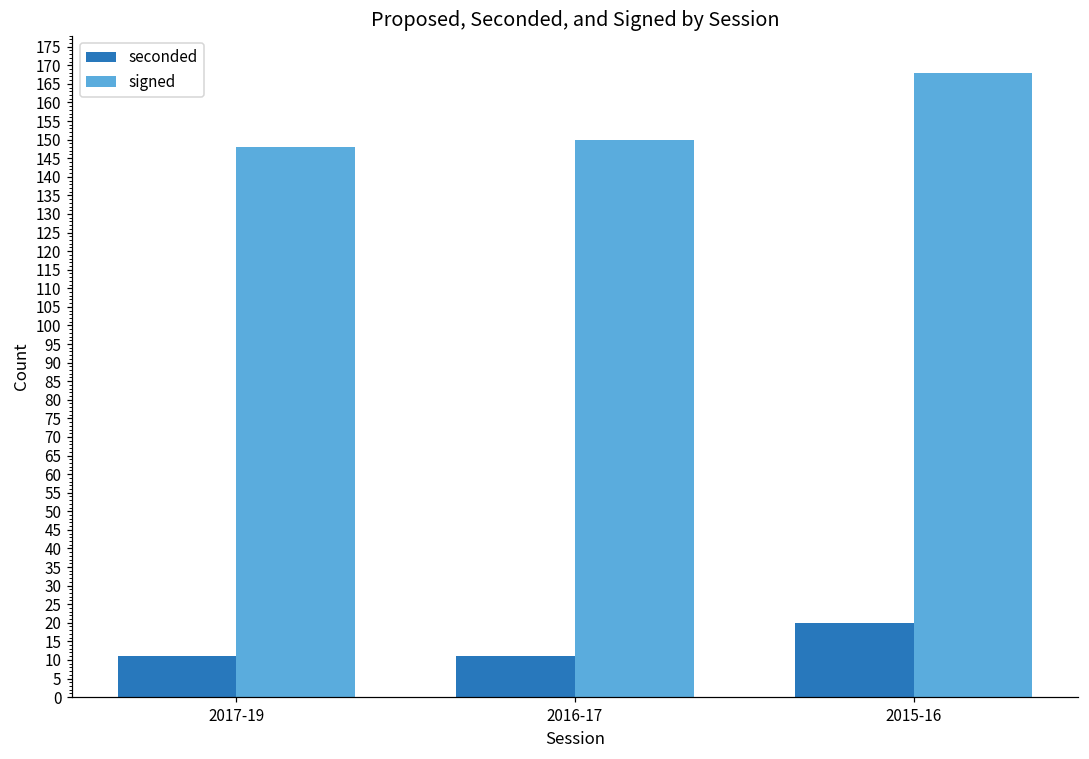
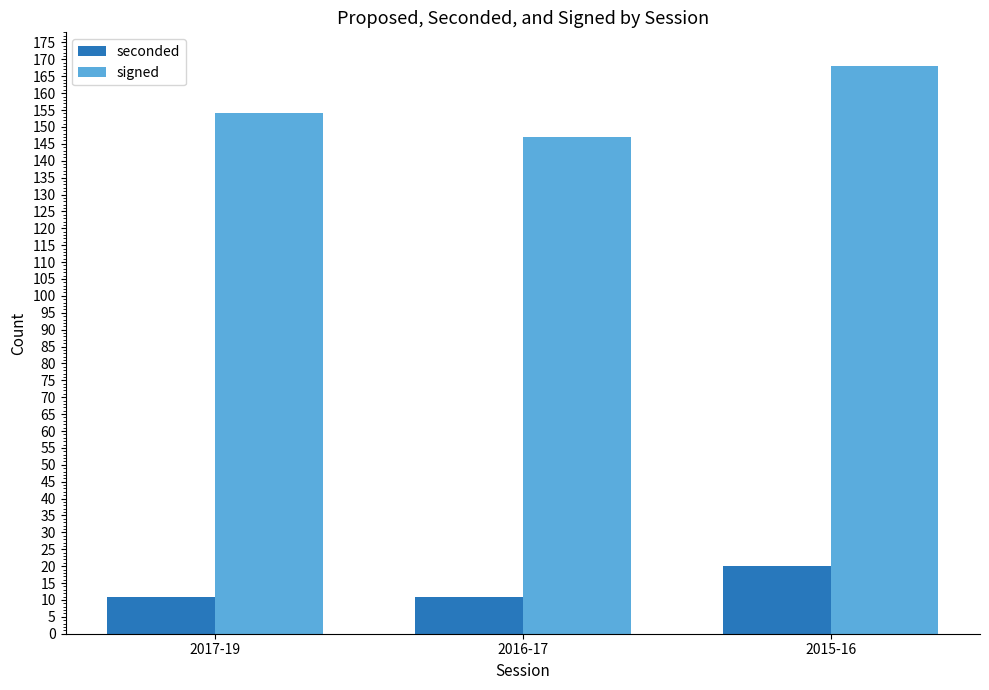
signed, 2017-19: 148 -> 154
signed, 2016-17: 150 -> 147
